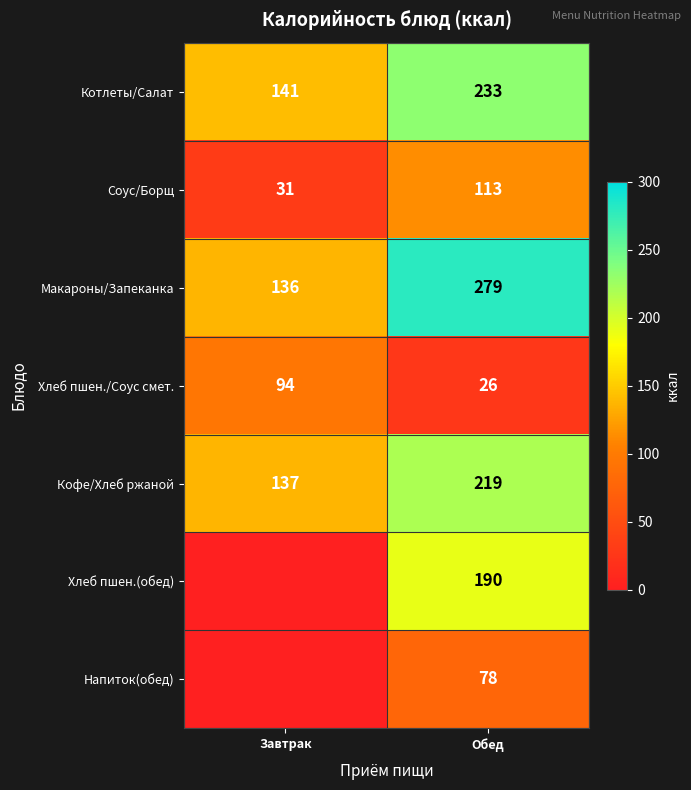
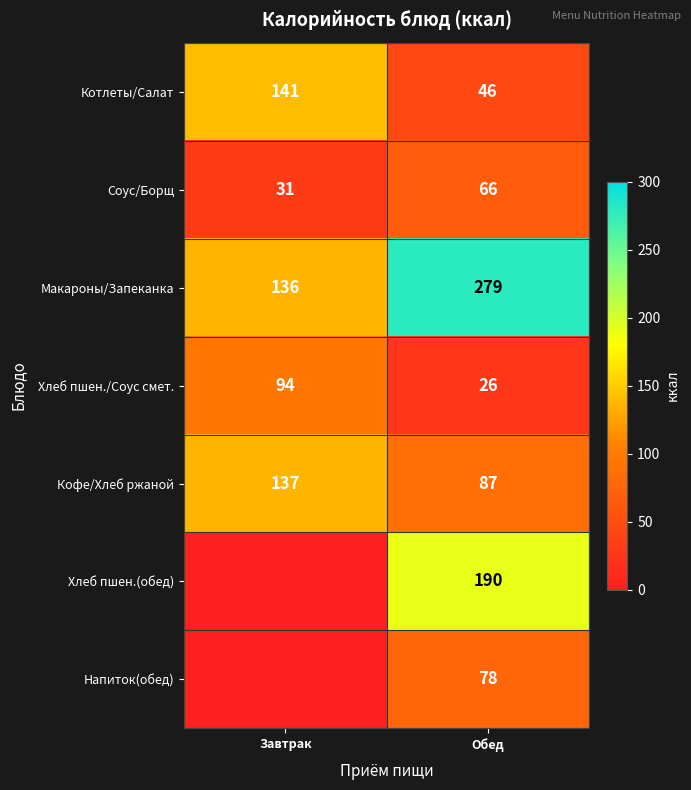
Котлеты/Салат, Обед: 233 -> 46
Соус/Борщ, Обед: 113 -> 66
Кофе/Хлеб ржаной, Обед: 219 -> 87
